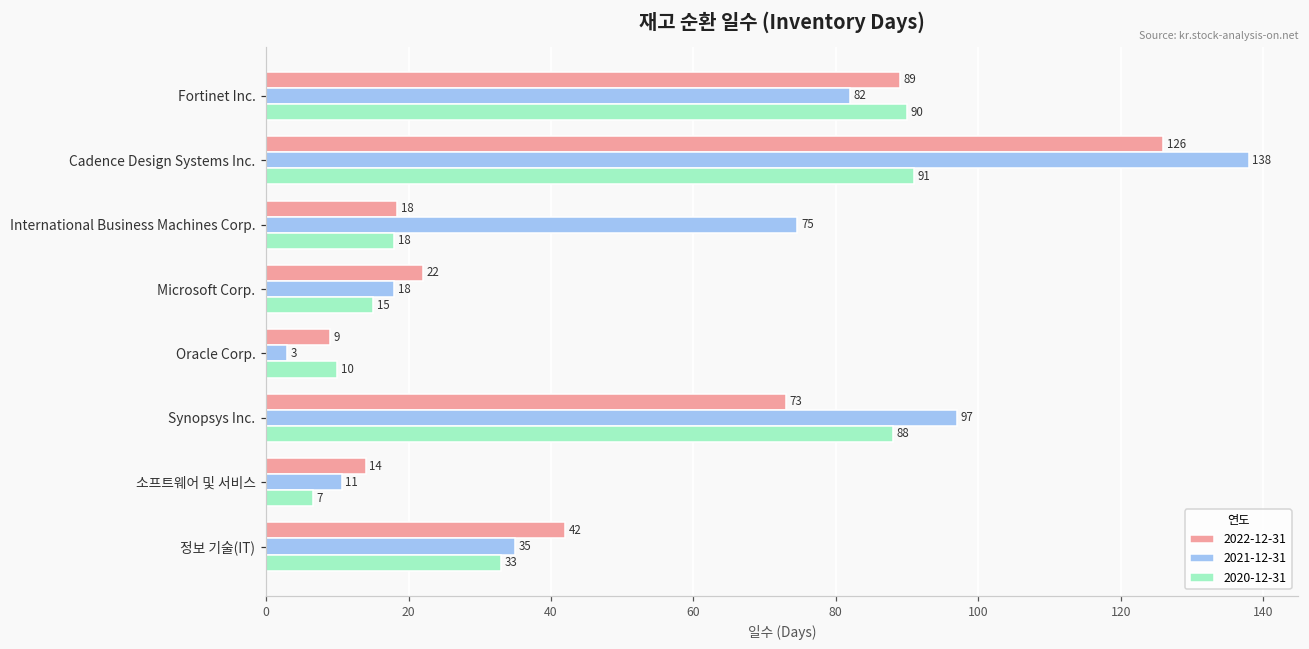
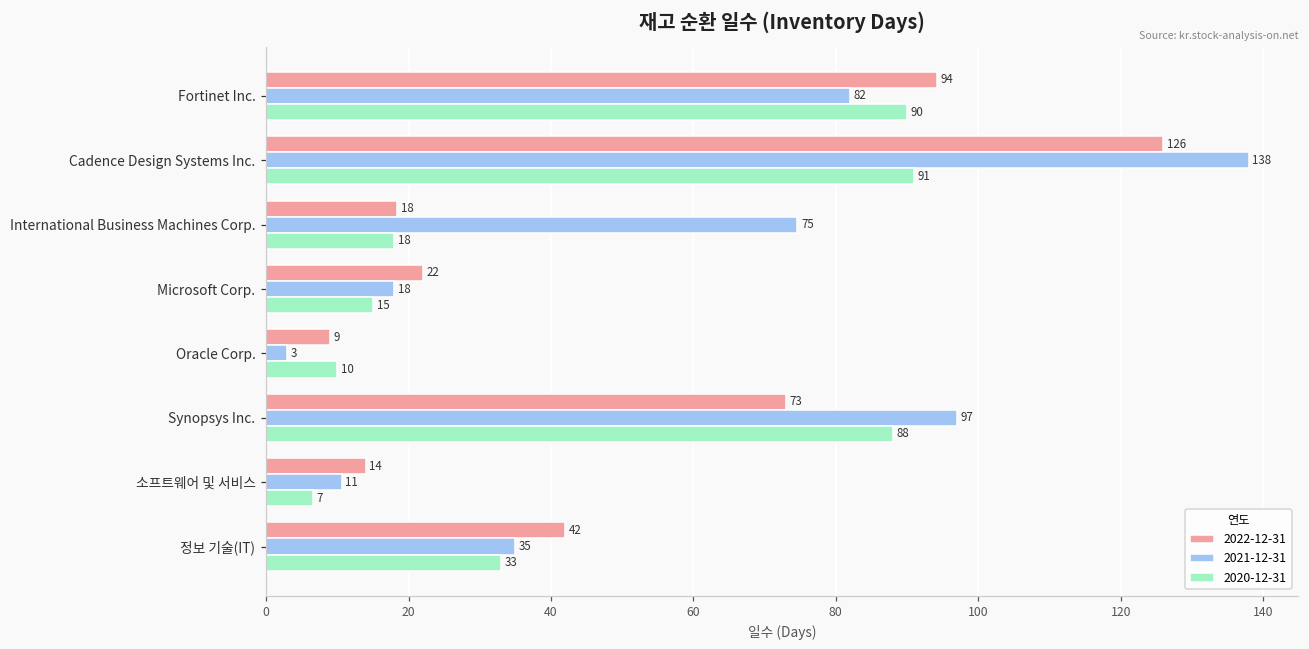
2022-12-31, Fortinet Inc.: 89 -> 94
